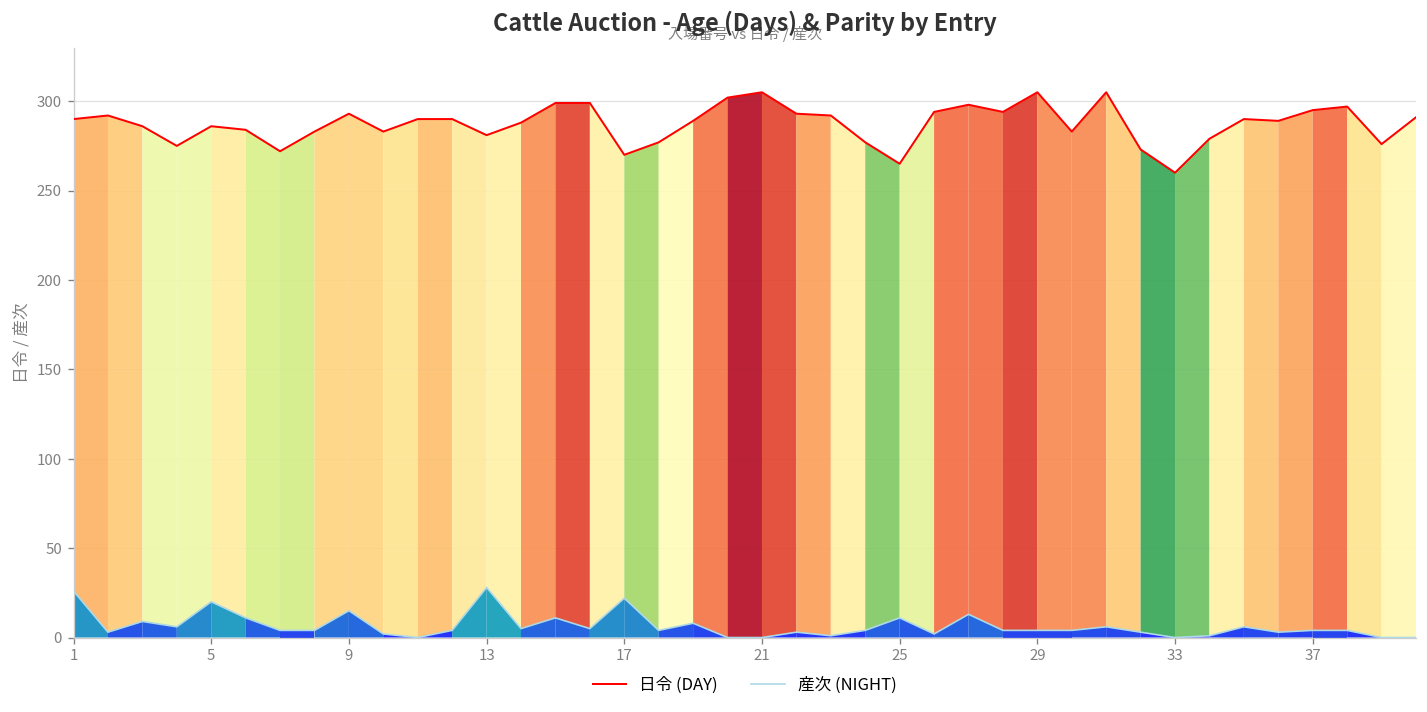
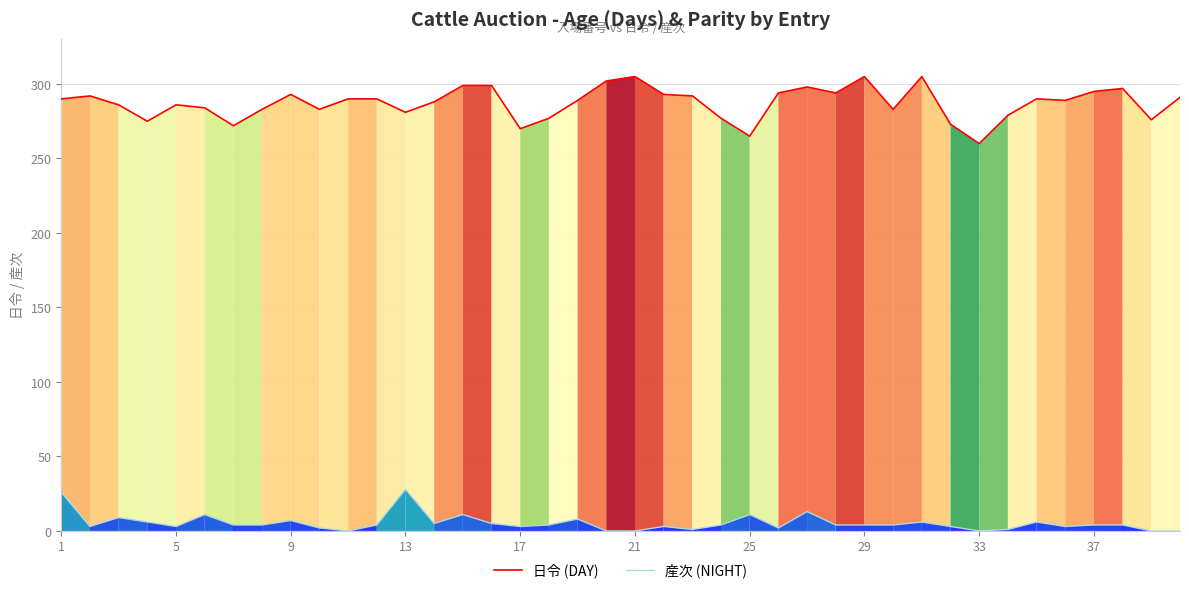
産次 (NIGHT), 5: 20 -> 3
産次 (NIGHT), 9: 15 -> 7
産次 (NIGHT), 17: 22 -> 3
